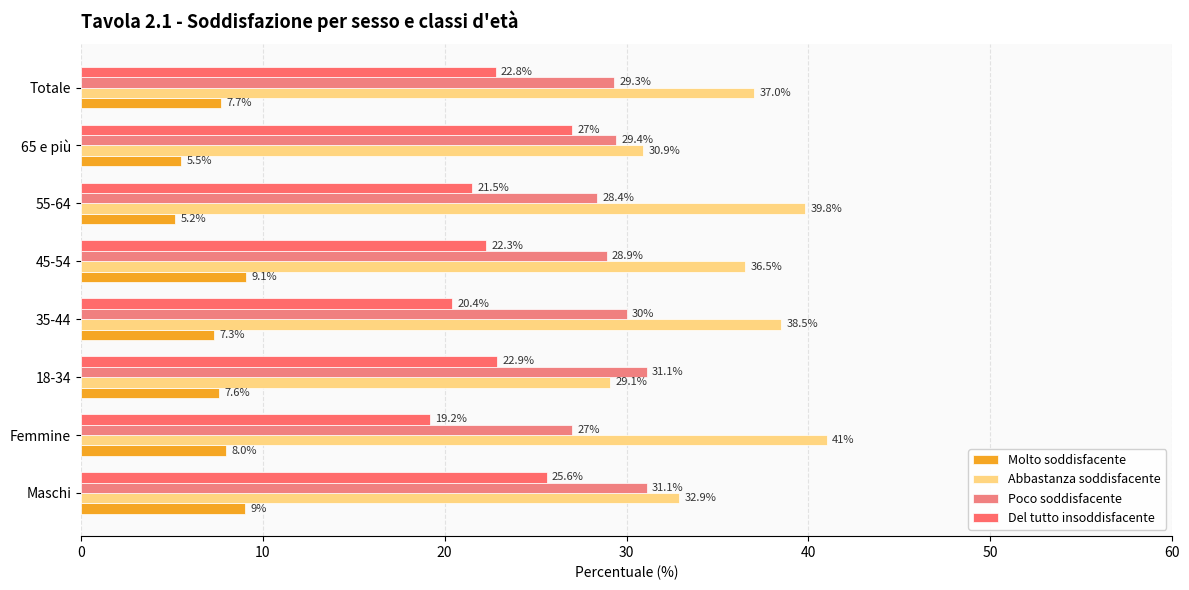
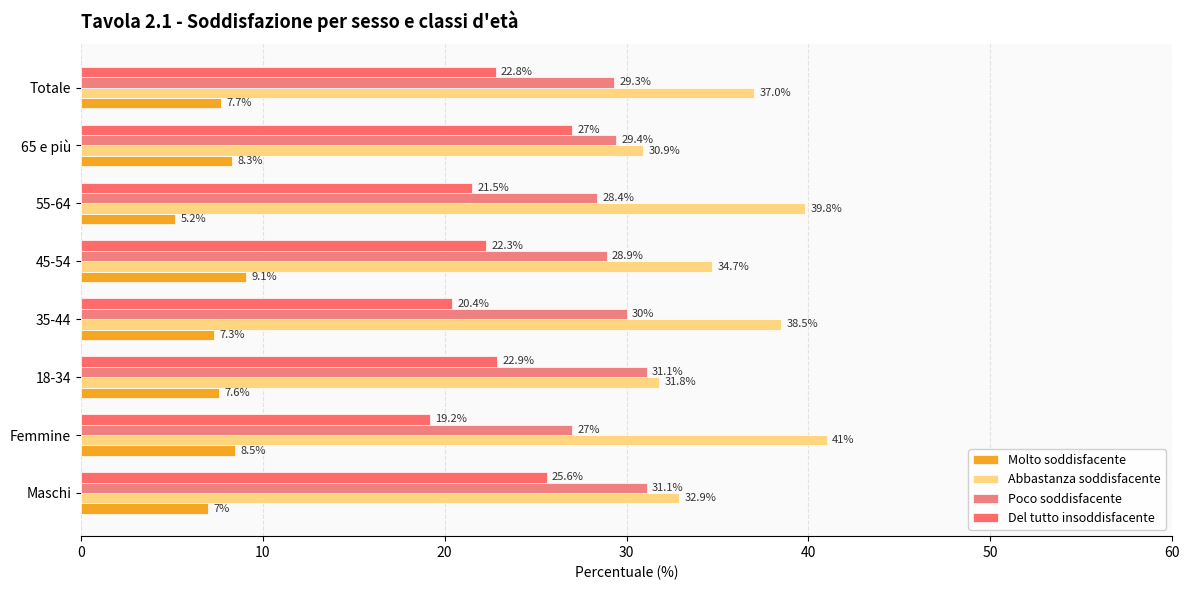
Molto soddisfacente, 65 e più: 5.5% -> 8.3%
Abbastanza soddisfacente, 45-54: 36.5% -> 34.7%
Abbastanza soddisfacente, 18-34: 29.1% -> 31.8%
Molto soddisfacente, Femmine: 8.0% -> 8.5%
Molto soddisfacente, Maschi: 9% -> 7%
